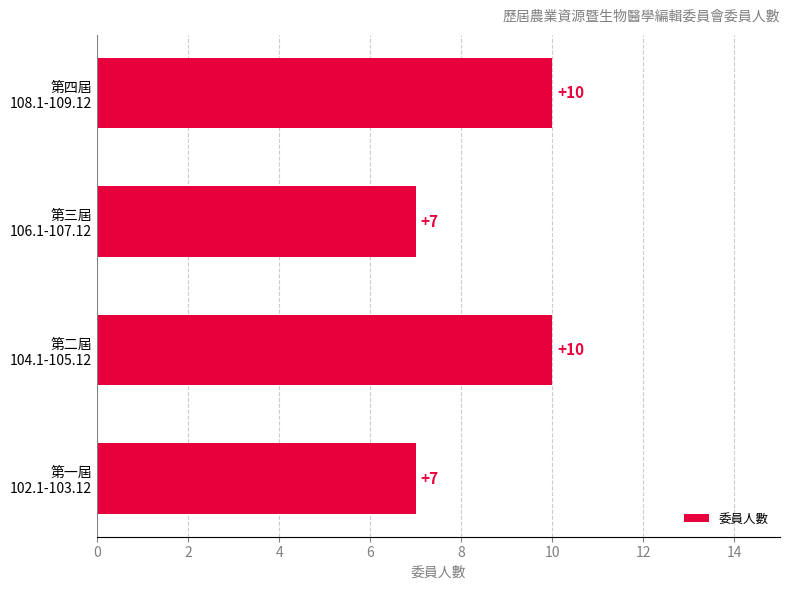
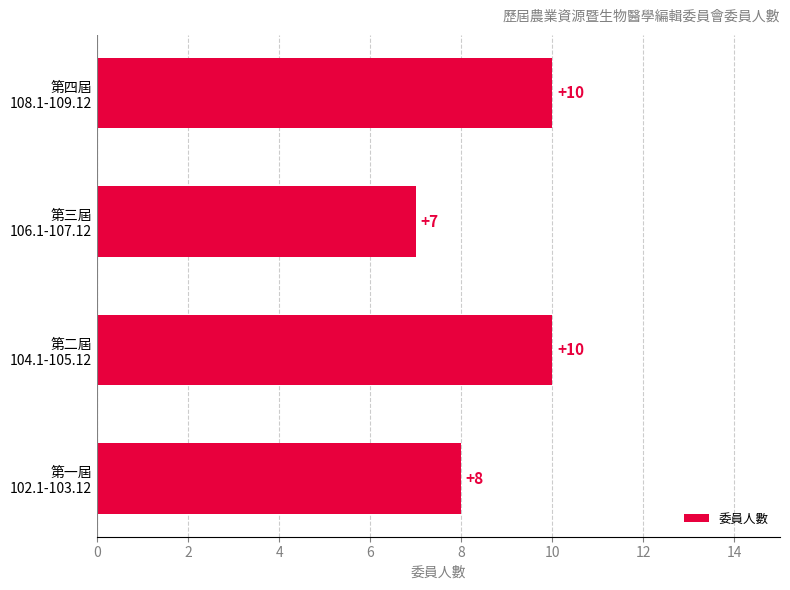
第一屆 102.1-103.12: +7 -> +8
